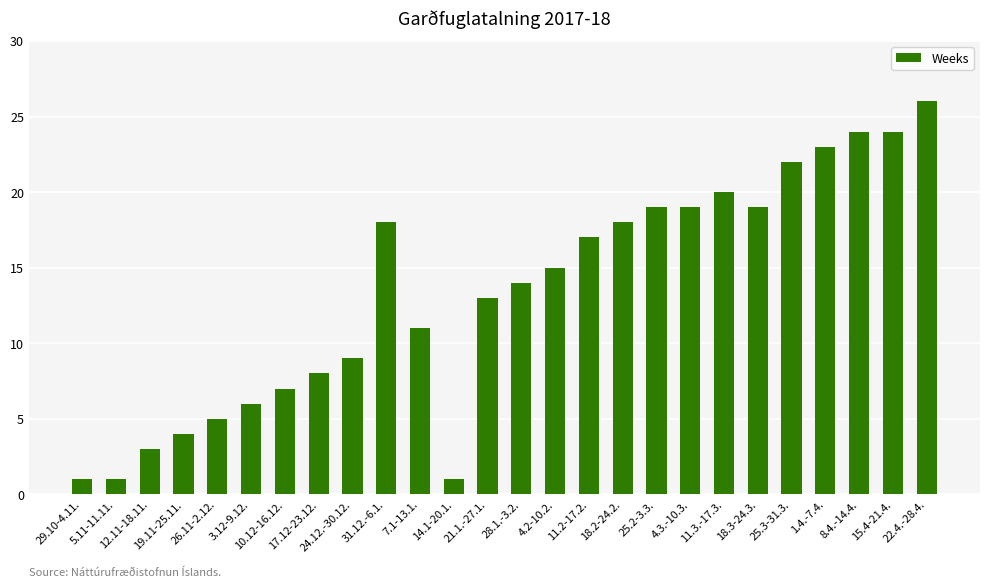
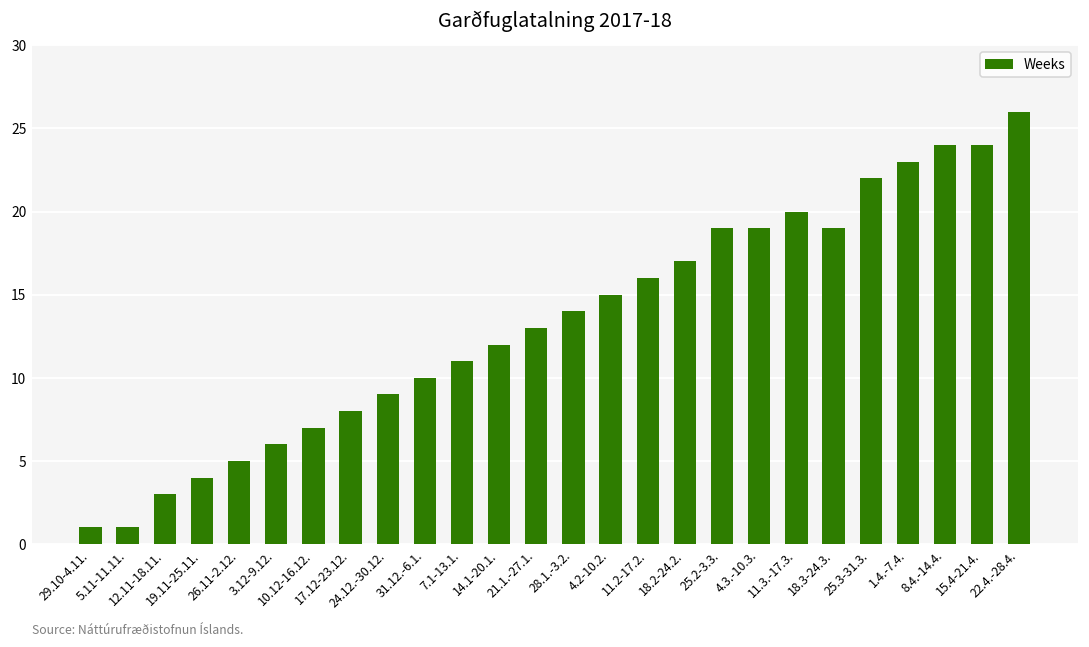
31.12.-6.1.: 18 -> 10
14.1-20.1.: 1 -> 12
11.2-17.2.: 17 -> 16
18.2-24.2.: 18 -> 17
